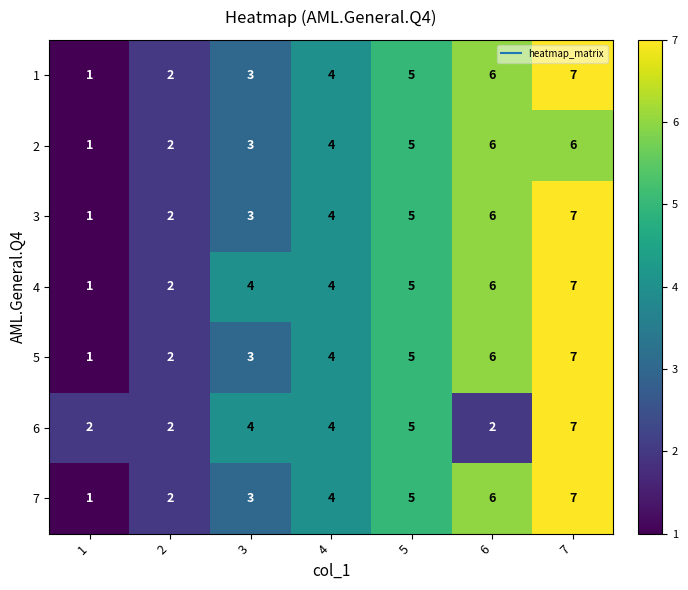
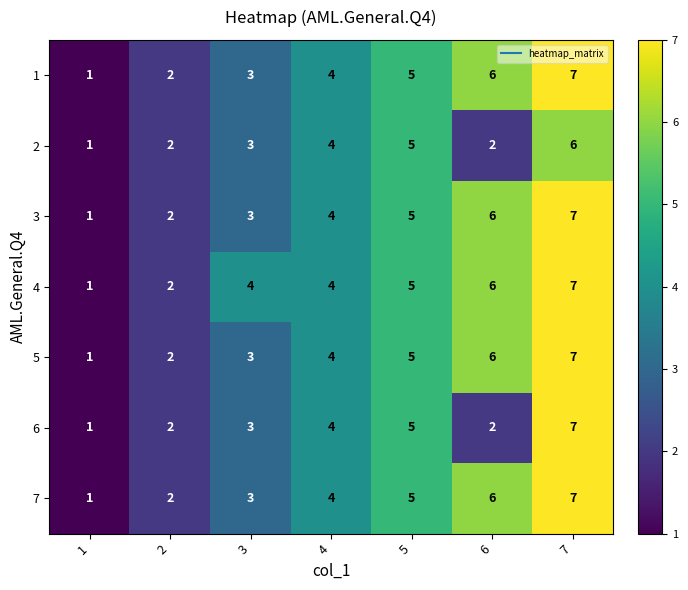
2, 6: 6 -> 2
6, 1: 2 -> 1
6, 3: 4 -> 3
